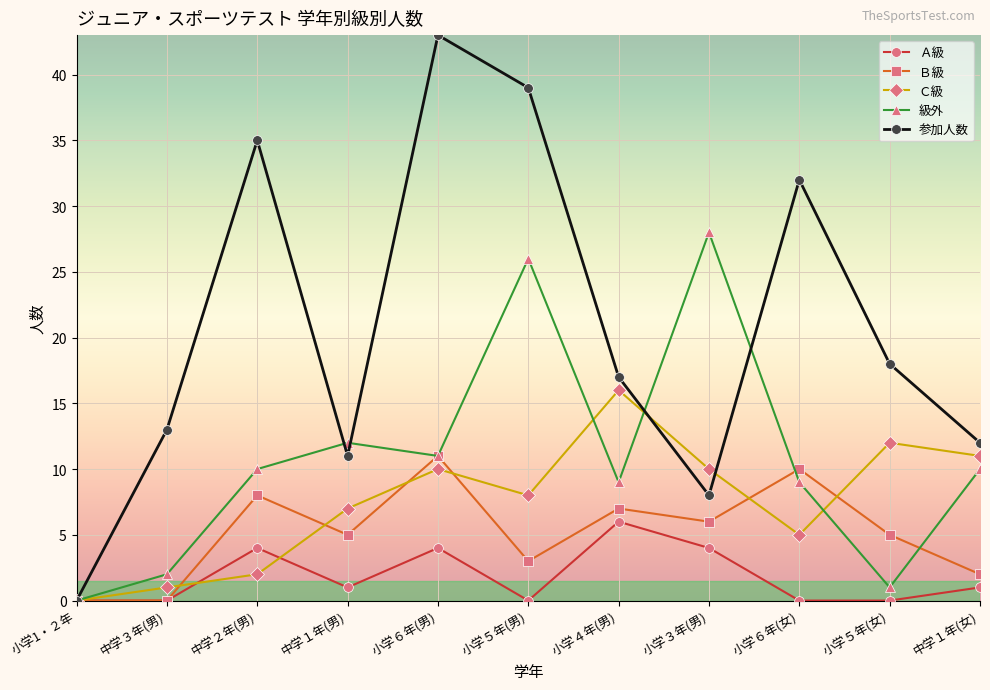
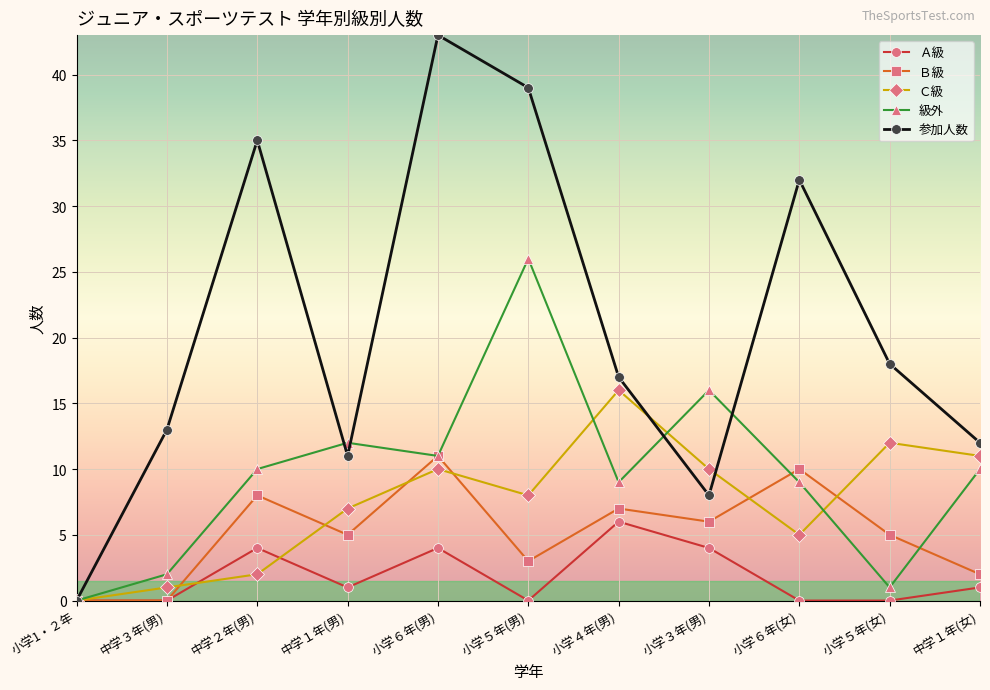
級外, 小学３年(男): 28 -> 16
